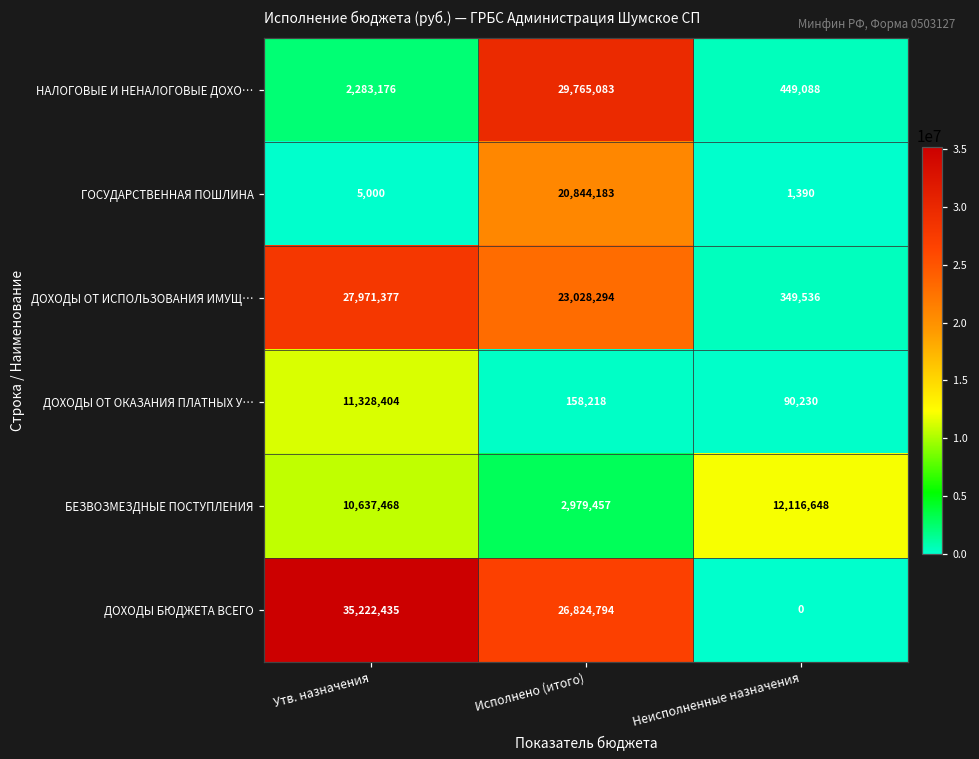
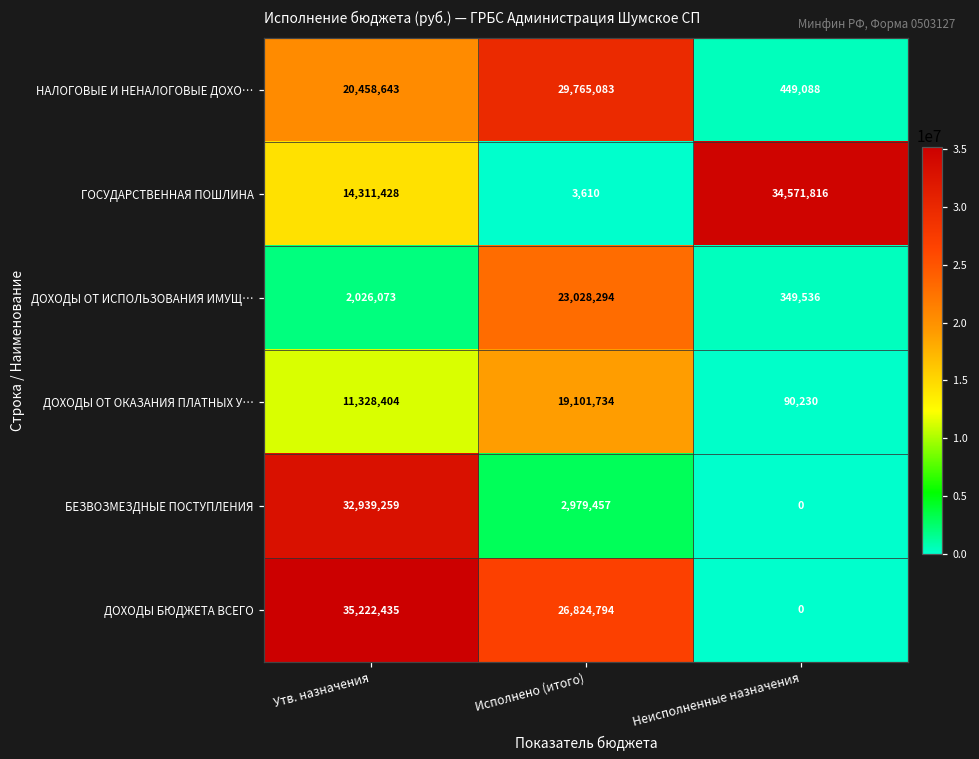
НАЛОГОВЫЕ И НЕНАЛОГОВЫЕ ДОХО…, Утв. назначения: 2,283,176 -> 20,458,643
ГОСУДАРСТВЕННАЯ ПОШЛИНА, Утв. назначения: 5,000 -> 14,311,428
ГОСУДАРСТВЕННАЯ ПОШЛИНА, Исполнено (итого): 20,844,183 -> 3,610
ГОСУДАРСТВЕННАЯ ПОШЛИНА, Неисполненные назначения: 1,390 -> 34,571,816
ДОХОДЫ ОТ ИСПОЛЬЗОВАНИЯ ИМУЩ…, Утв. назначения: 27,971,377 -> 2,026,073
ДОХОДЫ ОТ ОКАЗАНИЯ ПЛАТНЫХ У…, Исполнено (итого): 158,218 -> 19,101,734
БЕЗВОЗМЕЗДНЫЕ ПОСТУПЛЕНИЯ, Утв. назначения: 10,637,468 -> 32,939,259
БЕЗВОЗМЕЗДНЫЕ ПОСТУПЛЕНИЯ, Неисполненные назначения: 12,116,648 -> 0
